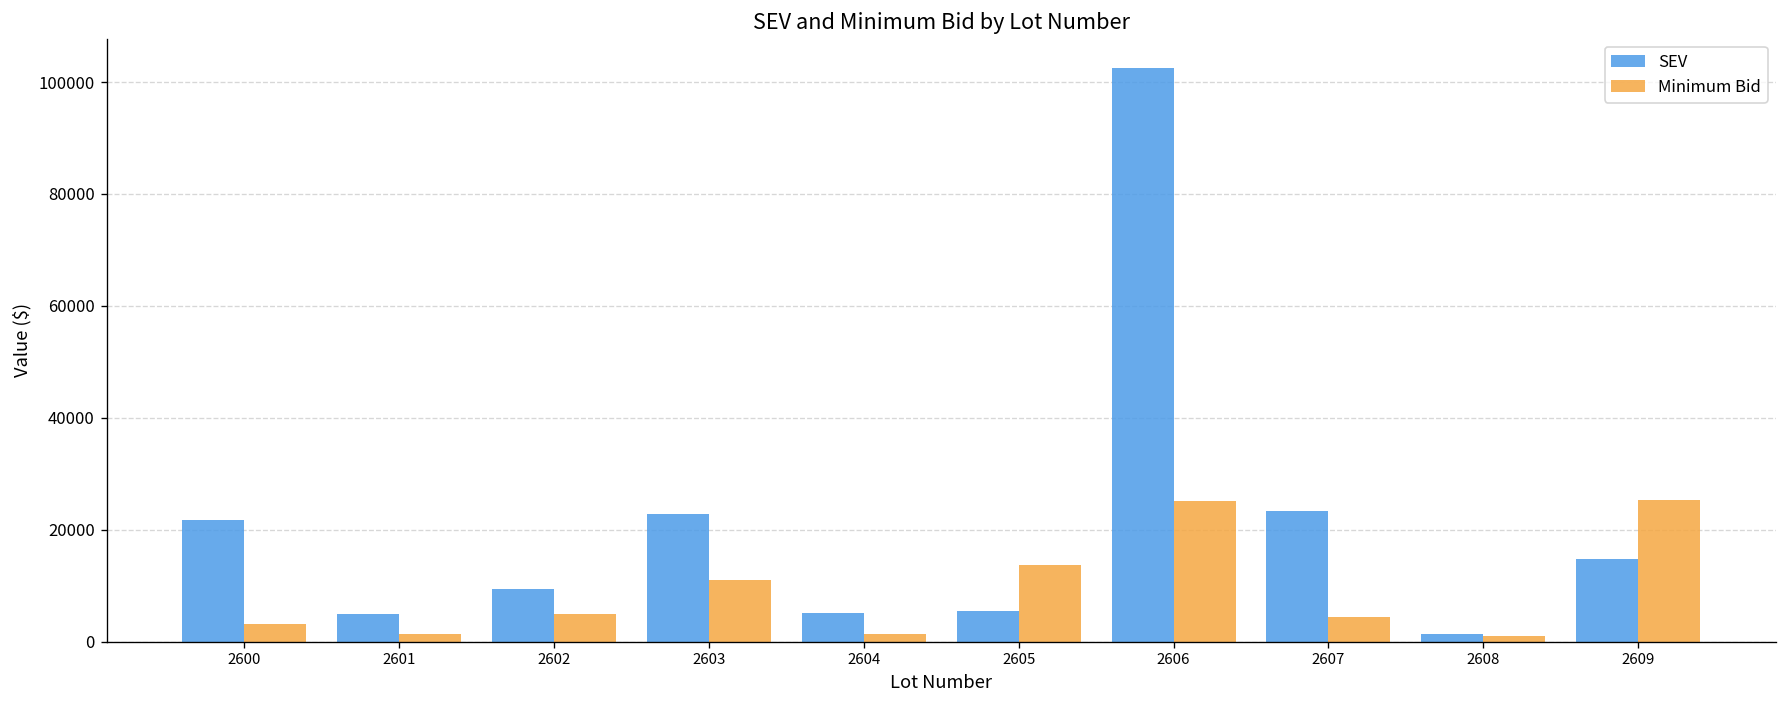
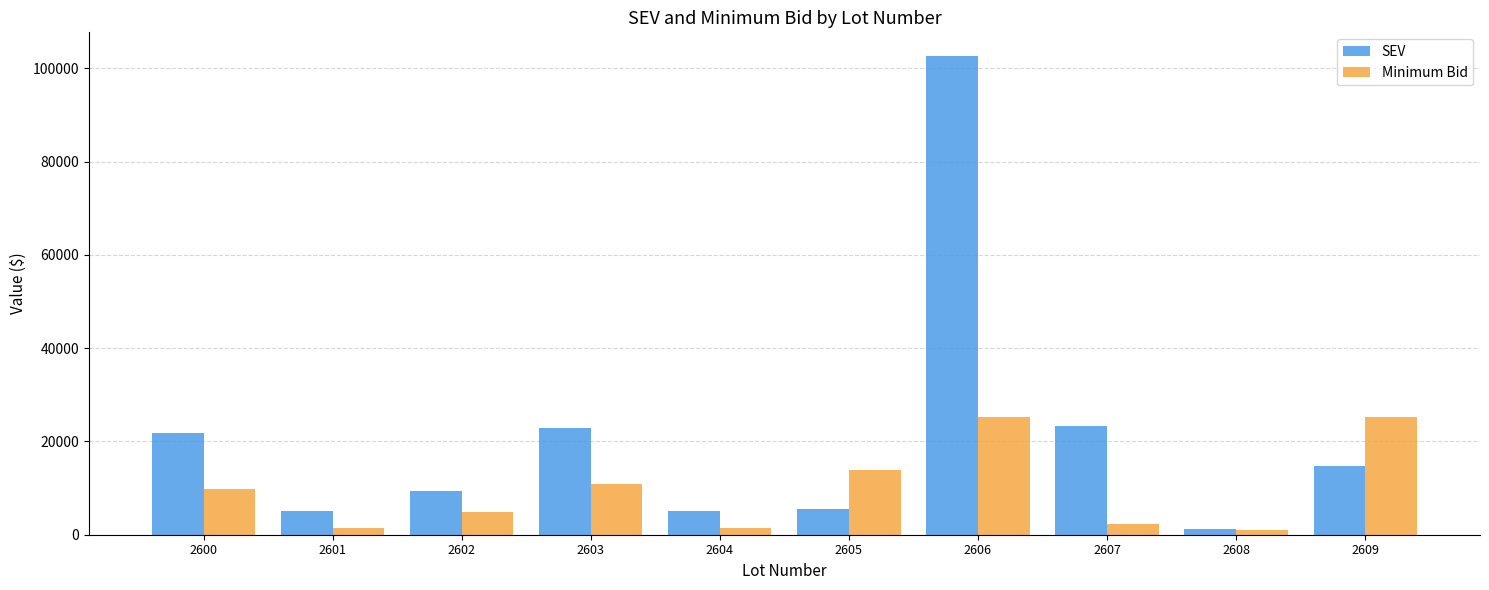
Minimum Bid, 2600: 3000 -> 10000
Minimum Bid, 2607: 4000 -> 2000
